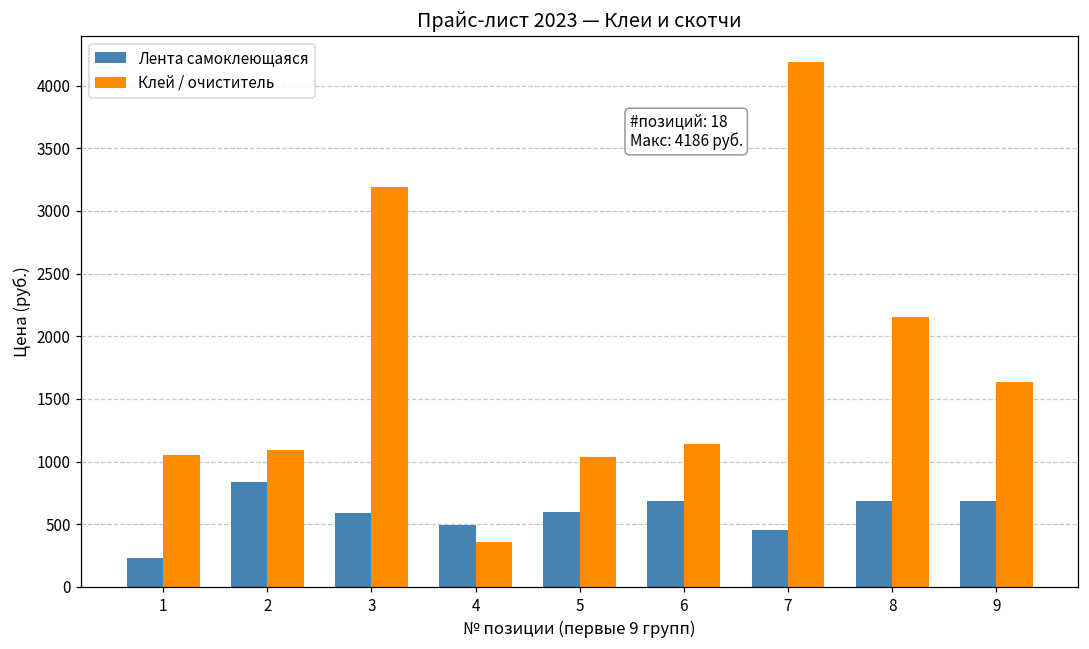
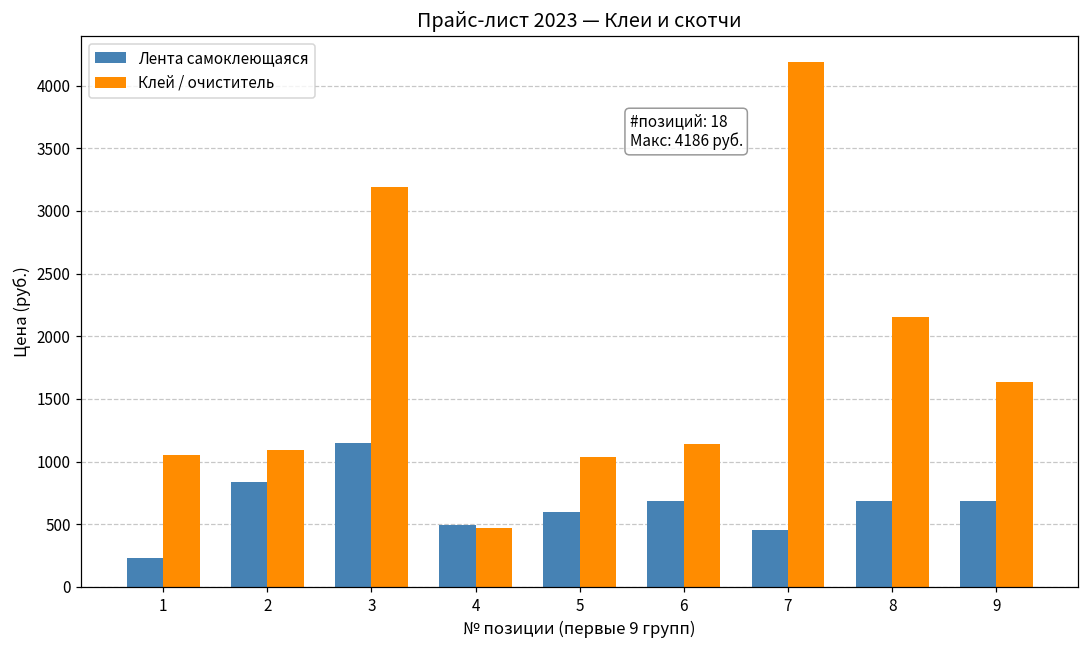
Лента самоклеющаяся, 3: 590 -> 1150
Клей / очиститель, 4: 360 -> 470
